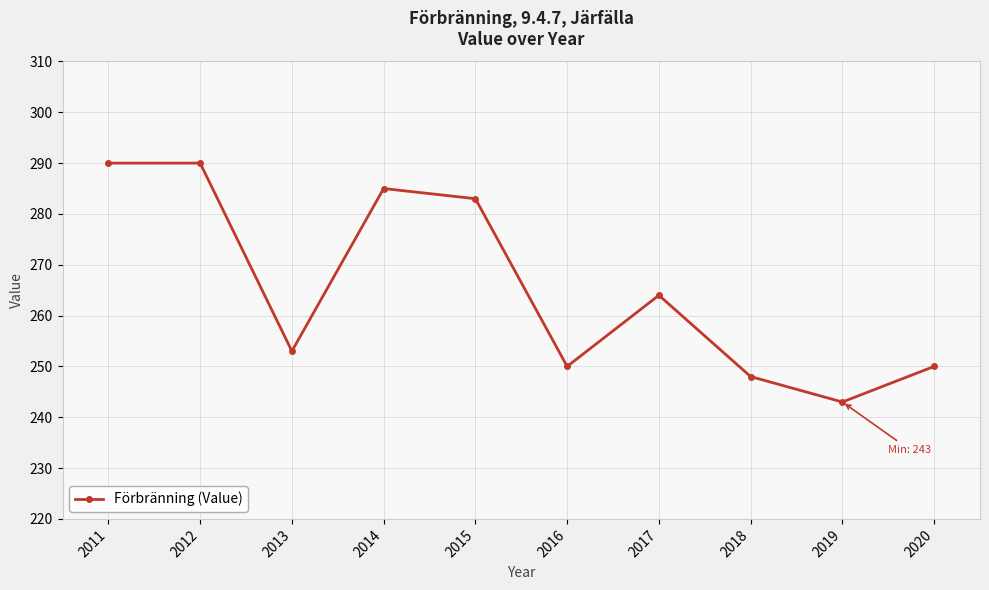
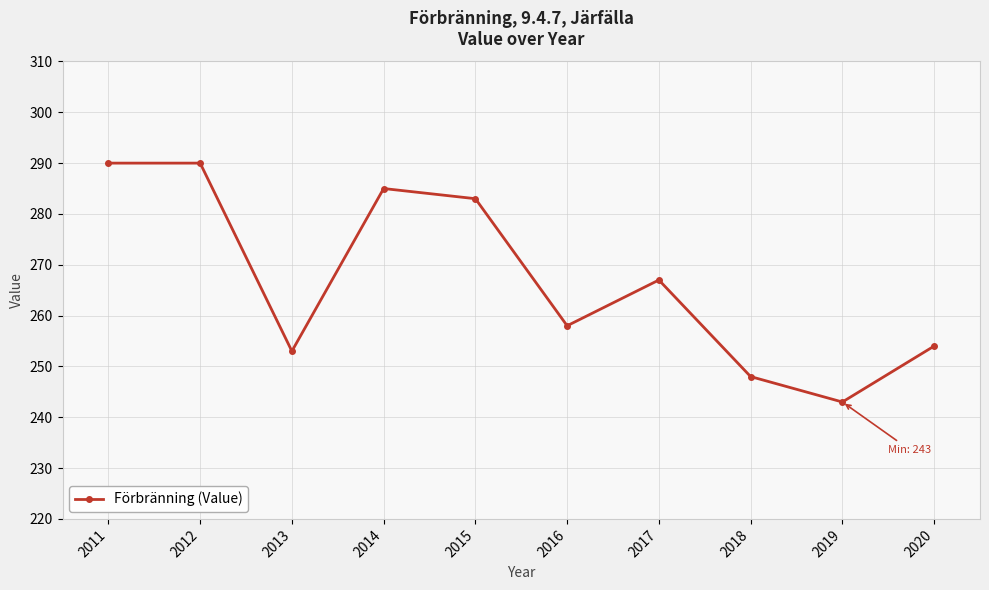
2016: 250 -> 258
2017: 264 -> 267
2020: 250 -> 254
